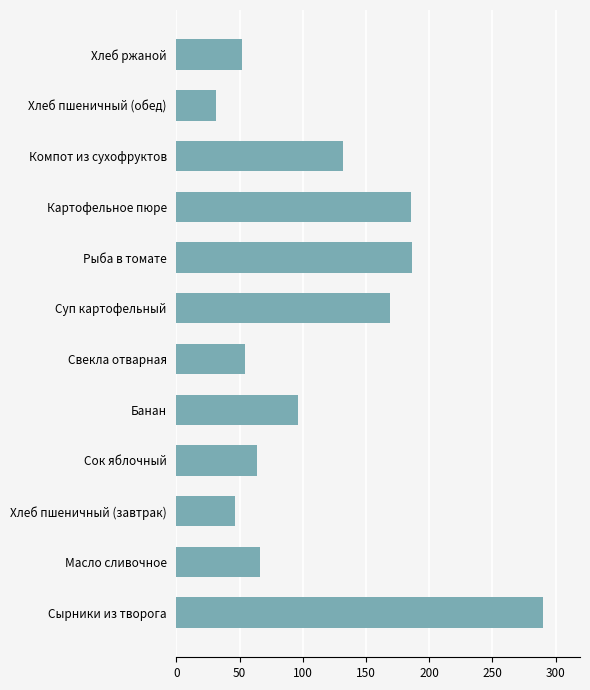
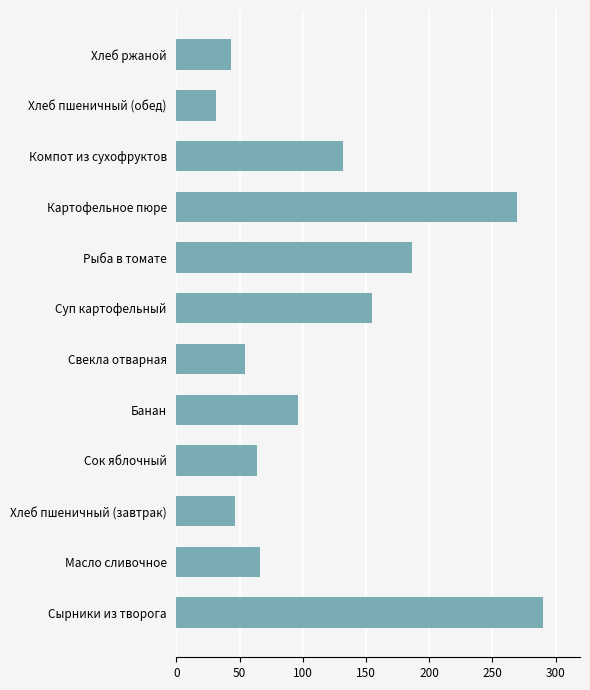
Хлеб ржаной: 52 -> 43
Картофельное пюре: 185 -> 269
Суп картофельный: 169 -> 155
